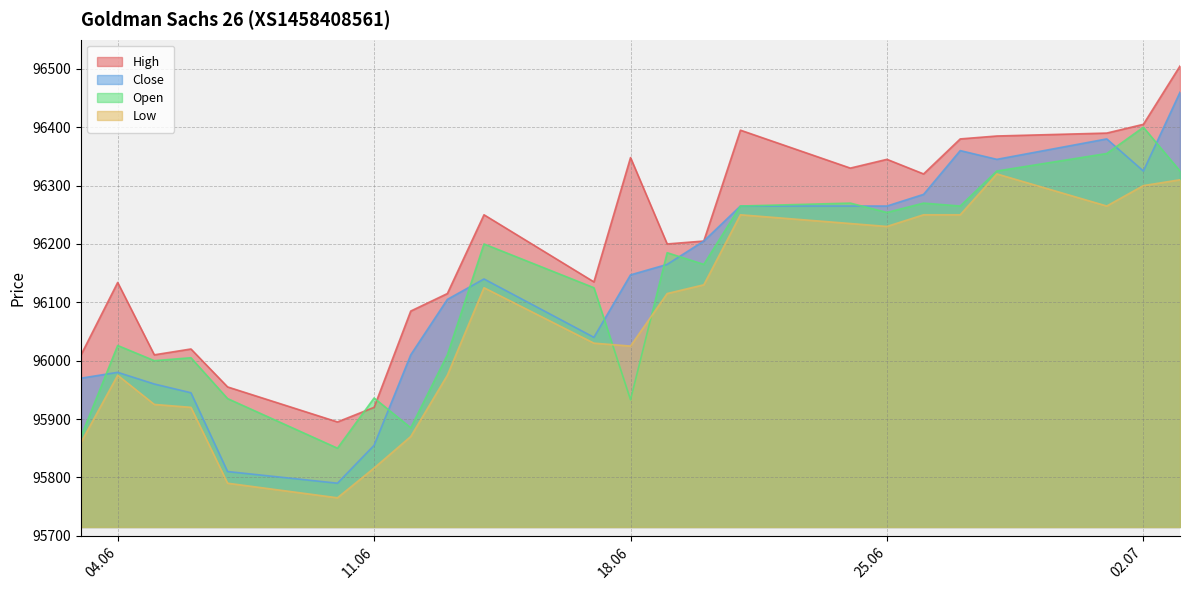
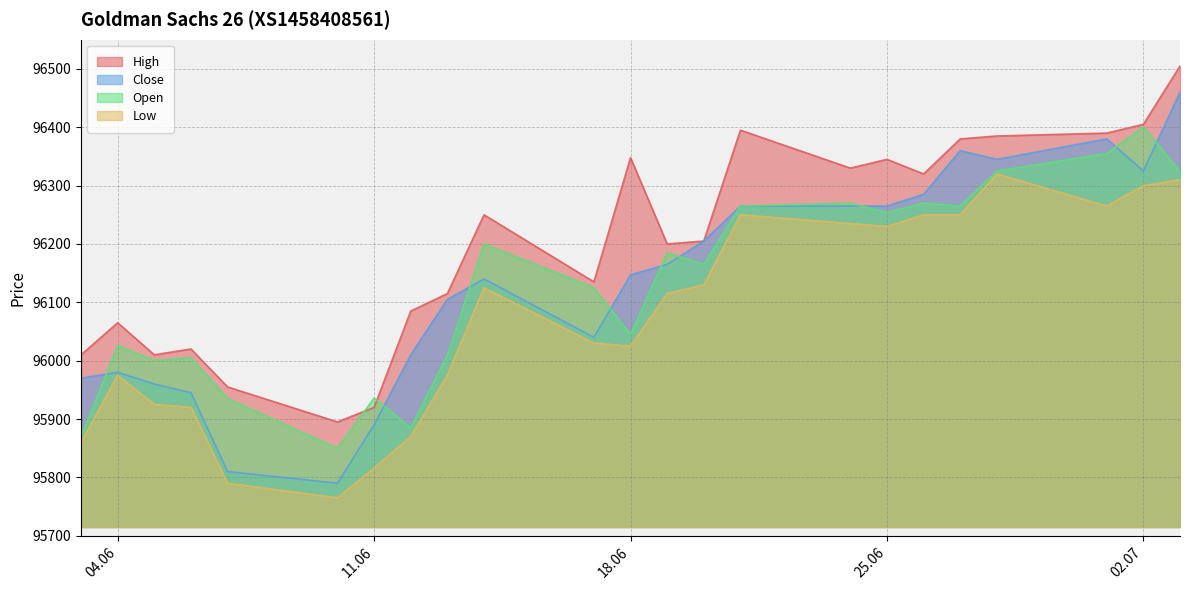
High, 04.06: 96130 -> 96070
Close, 11.06: 95860 -> 95890
Open, 18.06: 95930 -> 96050
